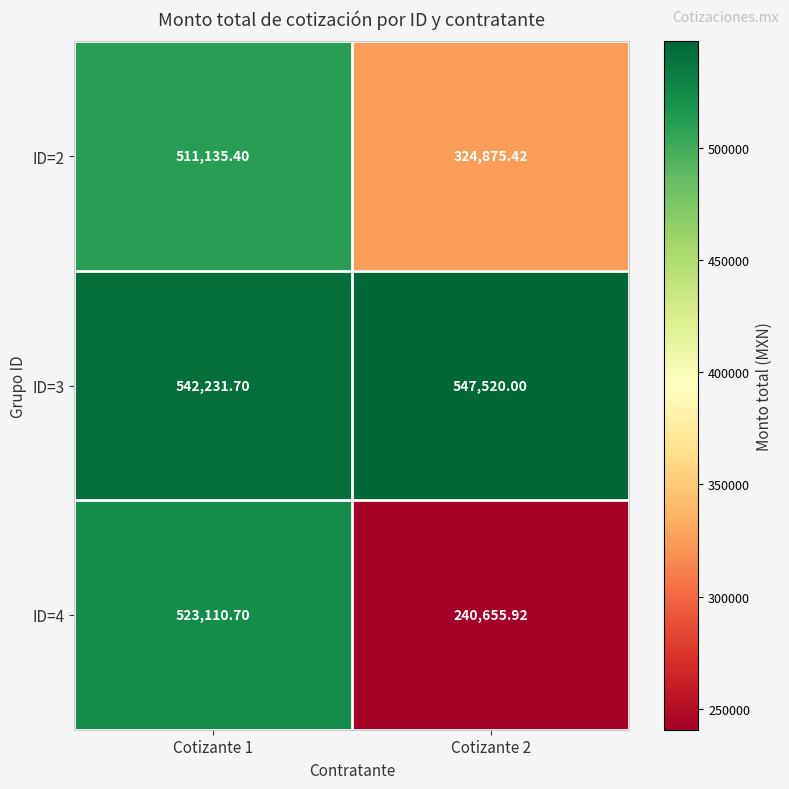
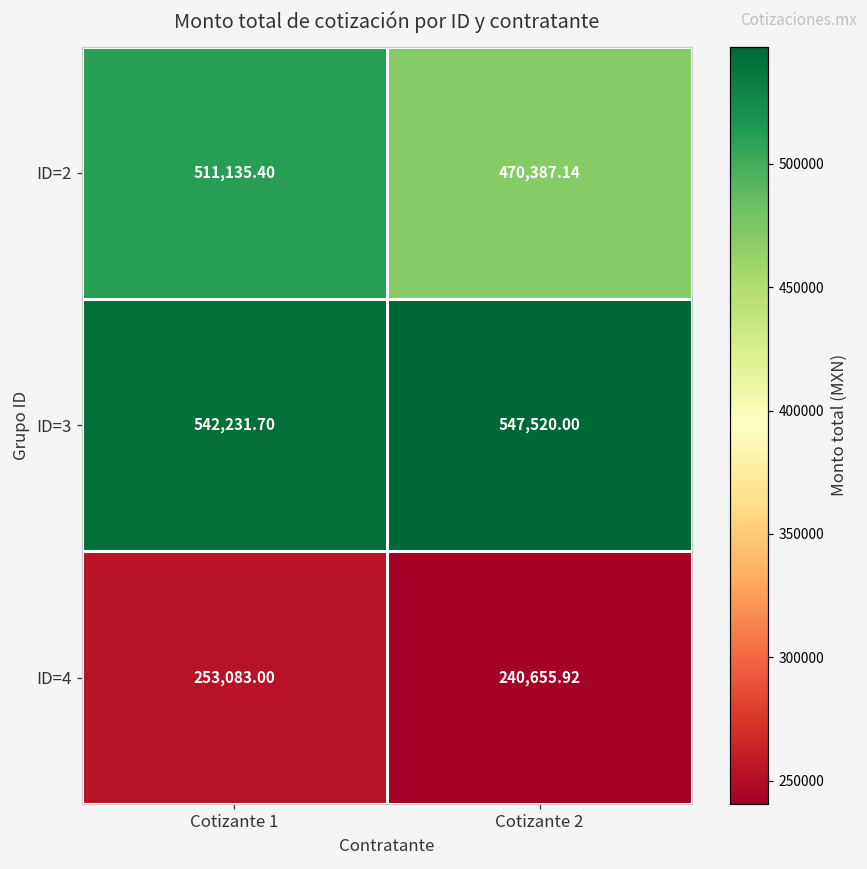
ID=2, Cotizante 2: 324,875.42 -> 470,387.14
ID=4, Cotizante 1: 523,110.70 -> 253,083.00
